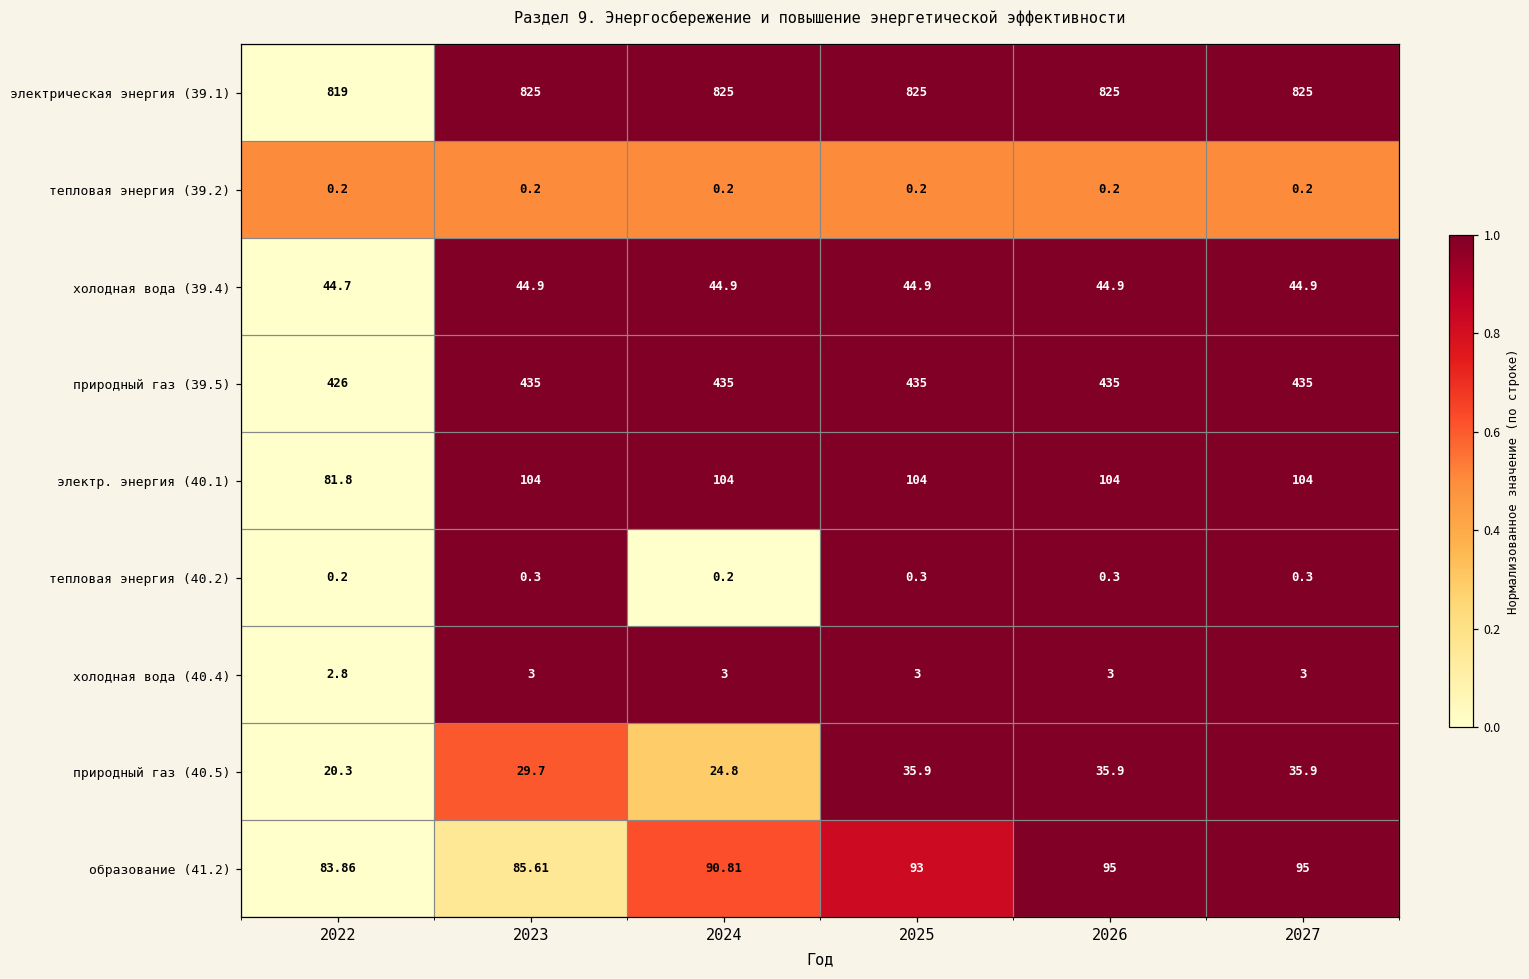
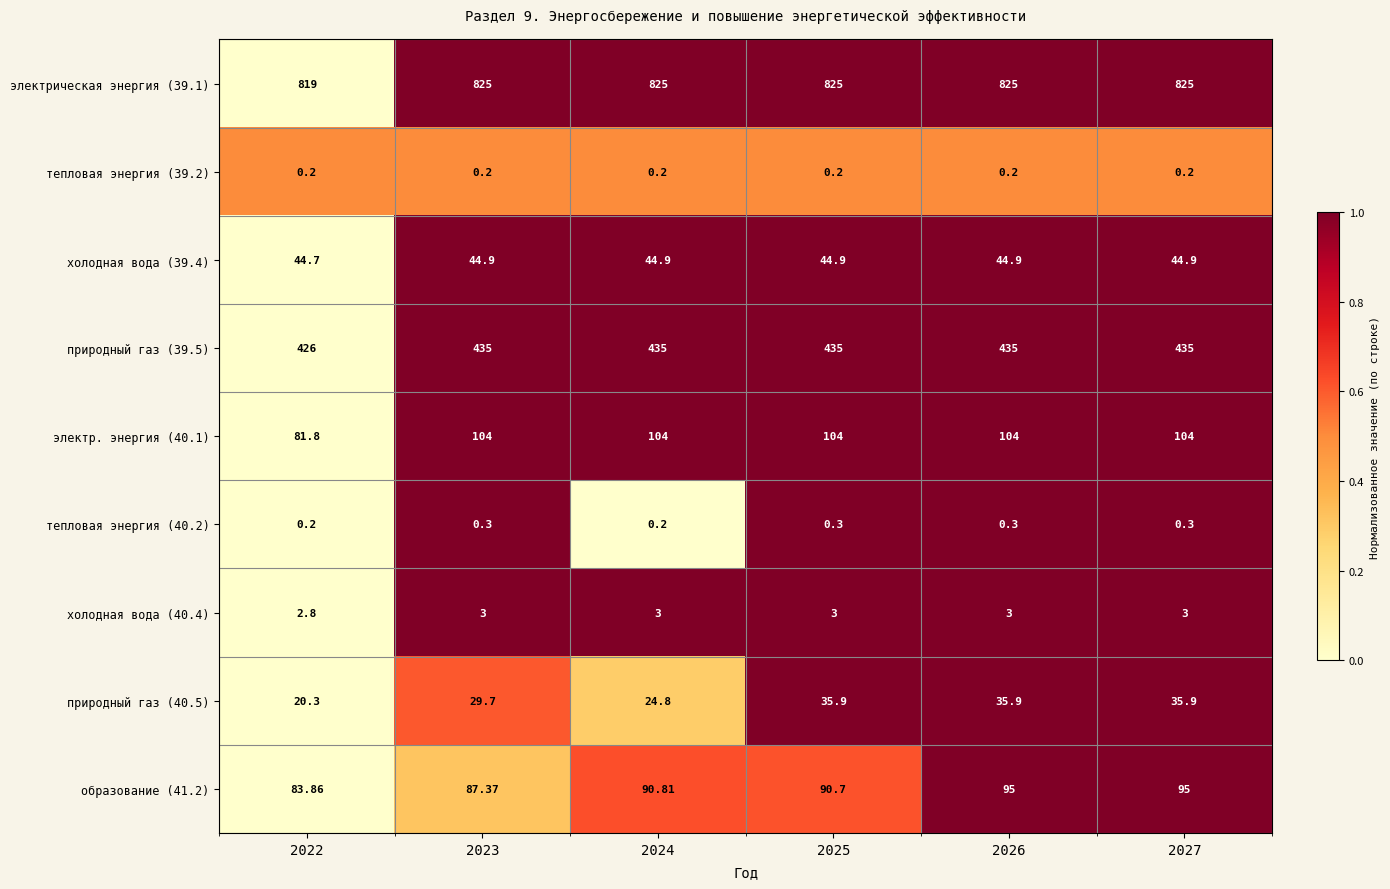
образование (41.2), 2023: 85.61 -> 87.37
образование (41.2), 2025: 93 -> 90.7
